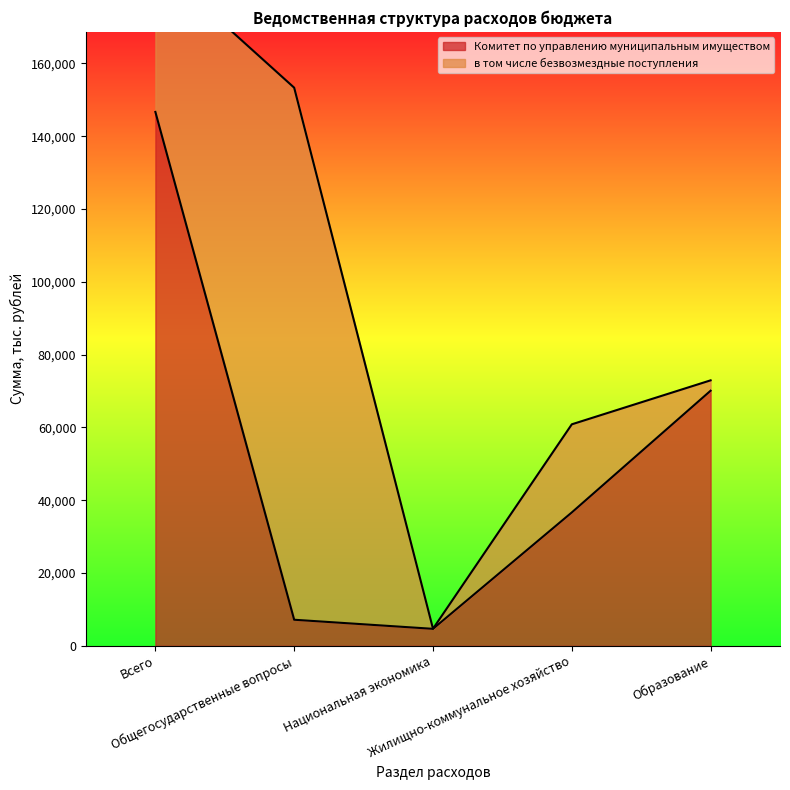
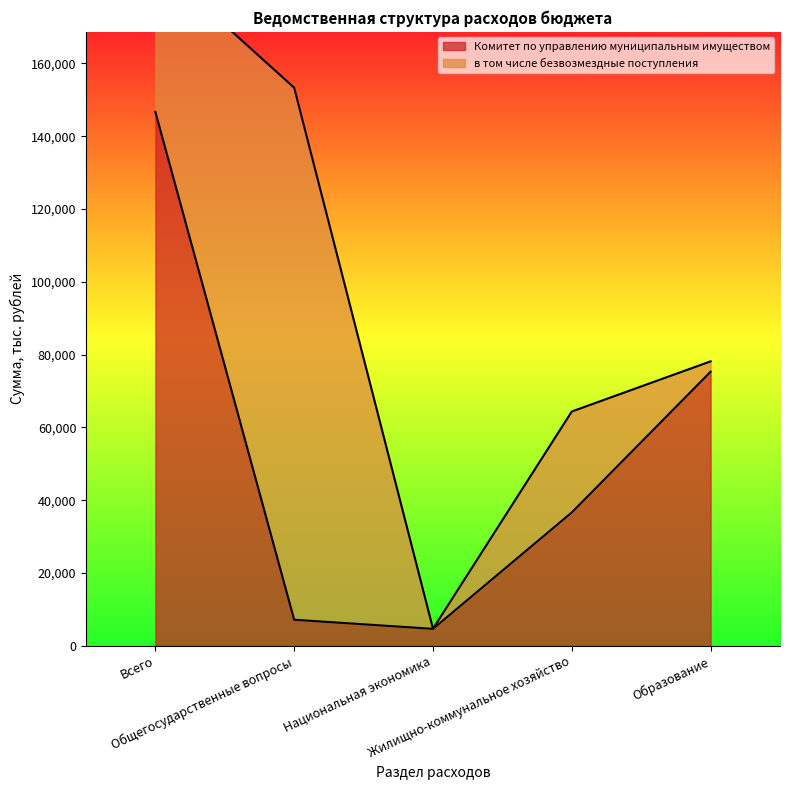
в том числе безвозмездные поступления, Жилищно-коммунальное хозяйство: 24,000 -> 28,000
Комитет по управлению муниципальным имуществом, Образование: 70,000 -> 75,000
